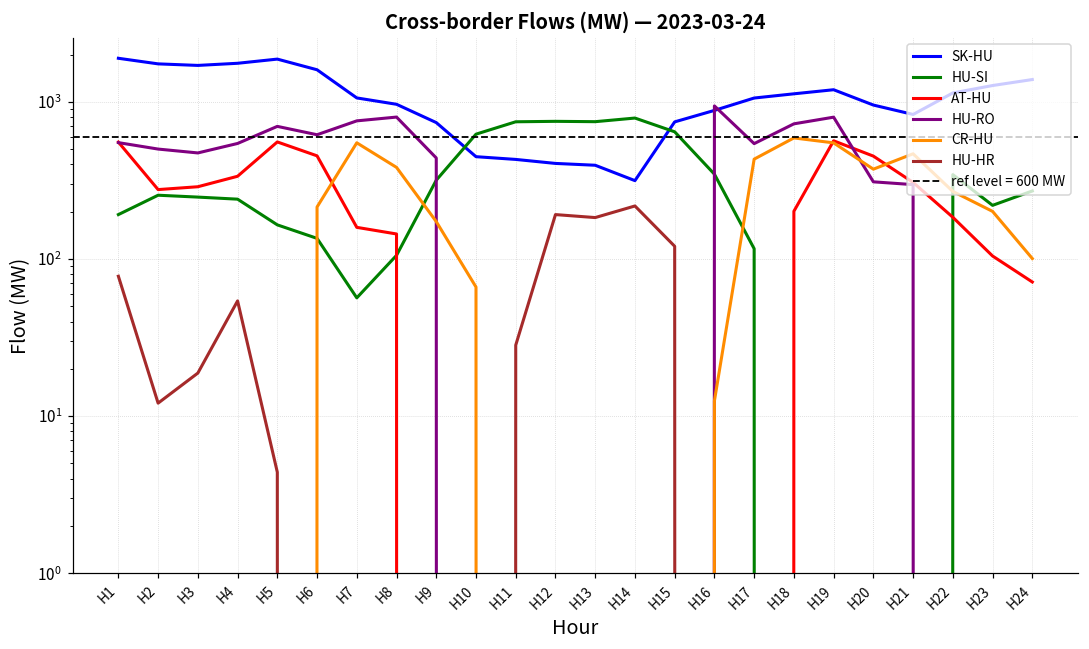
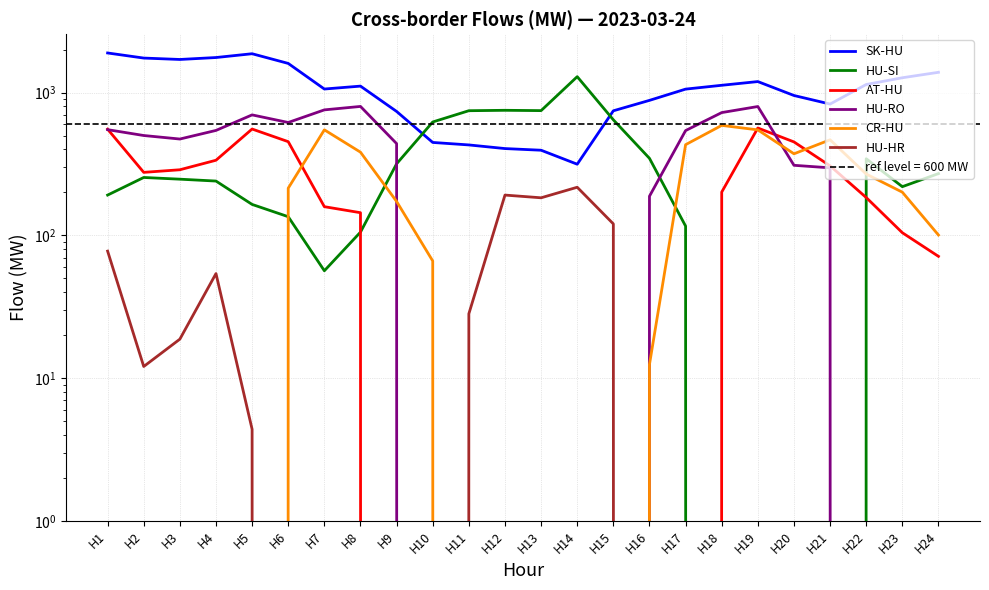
SK-HU, H8: 1000 -> 1100
HU-SI, H14: 800 -> 1300
HU-RO, H16: 900 -> 190
